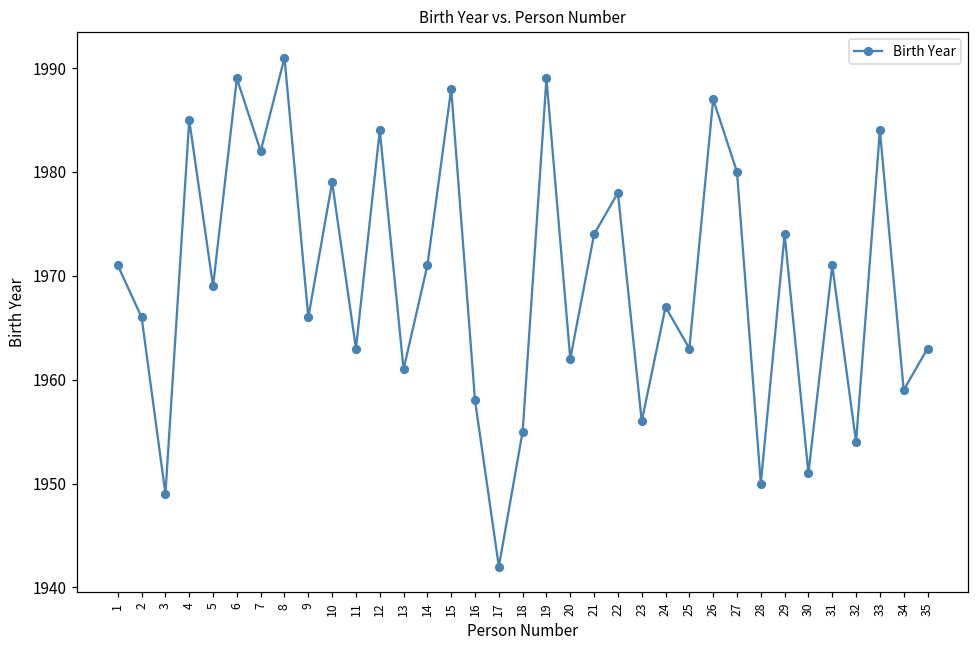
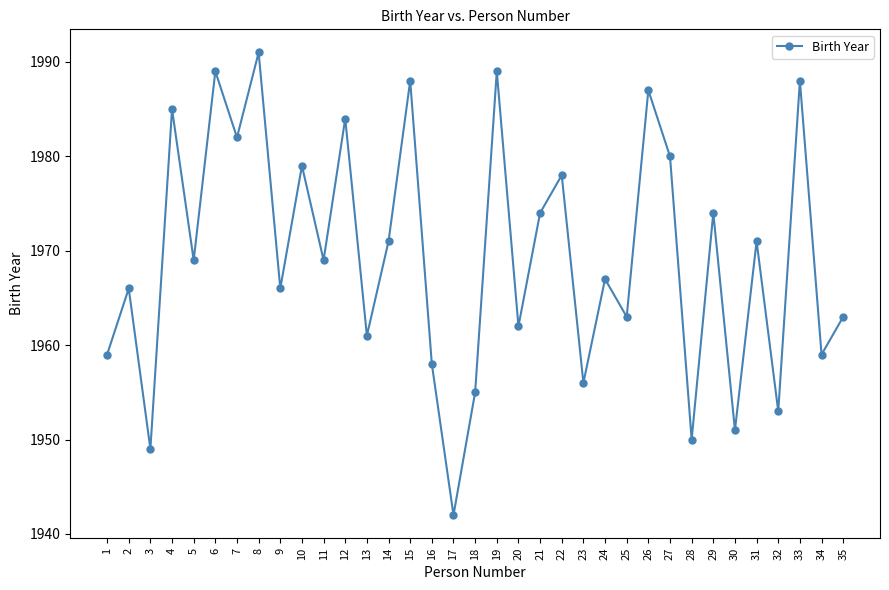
1: 1971 -> 1959
11: 1963 -> 1969
32: 1954 -> 1953
33: 1984 -> 1988
